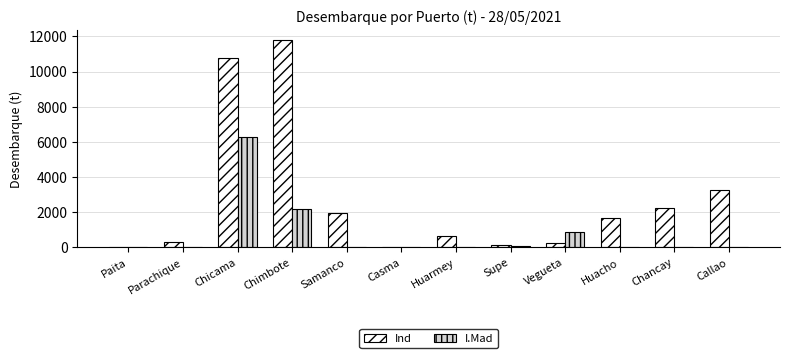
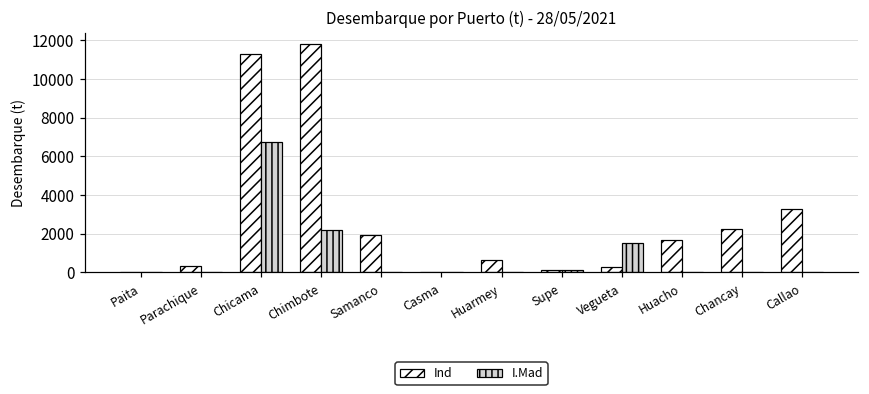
Ind, Chicama: 10800 -> 11300
I.Mad, Chicama: 6300 -> 6700
I.Mad, Vegueta: 900 -> 1500
